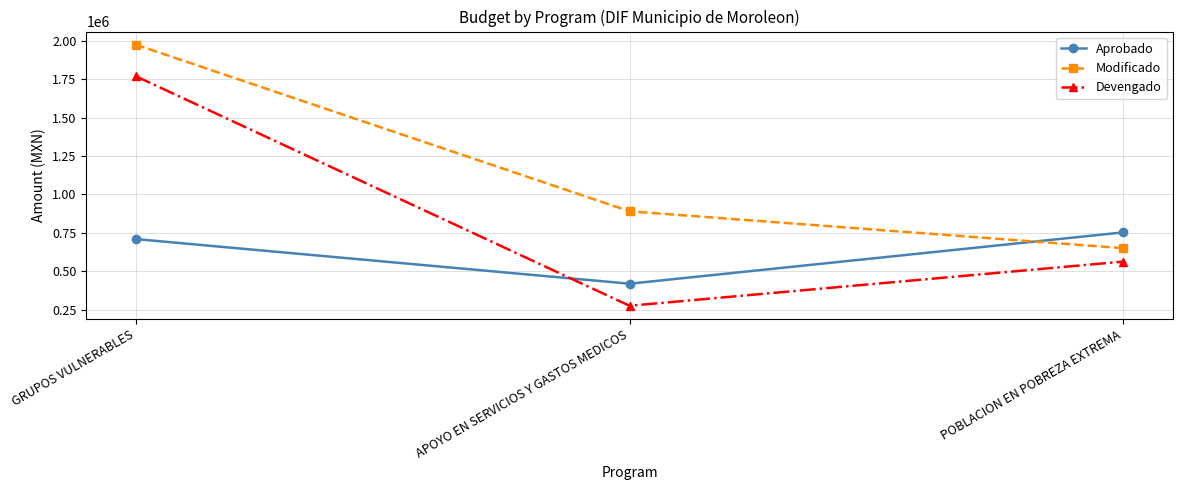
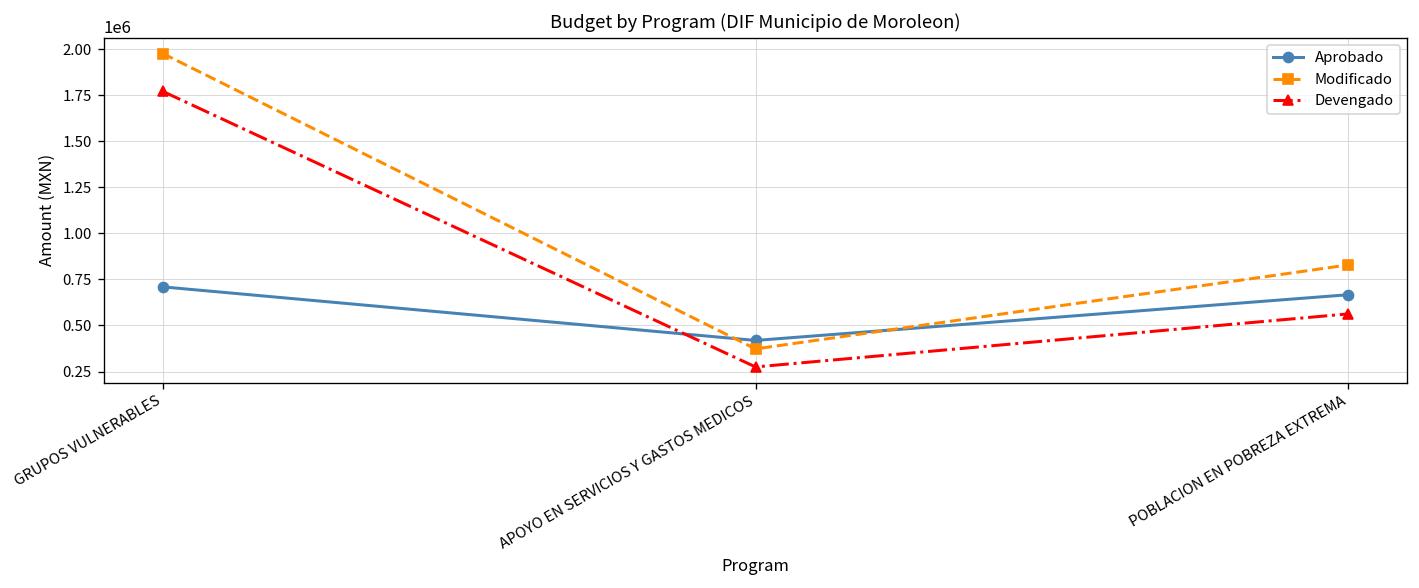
Modificado, APOYO EN SERVICIOS Y GASTOS MEDICOS: 890000 -> 370000
Aprobado, POBLACION EN POBREZA EXTREMA: 750000 -> 670000
Modificado, POBLACION EN POBREZA EXTREMA: 650000 -> 830000
